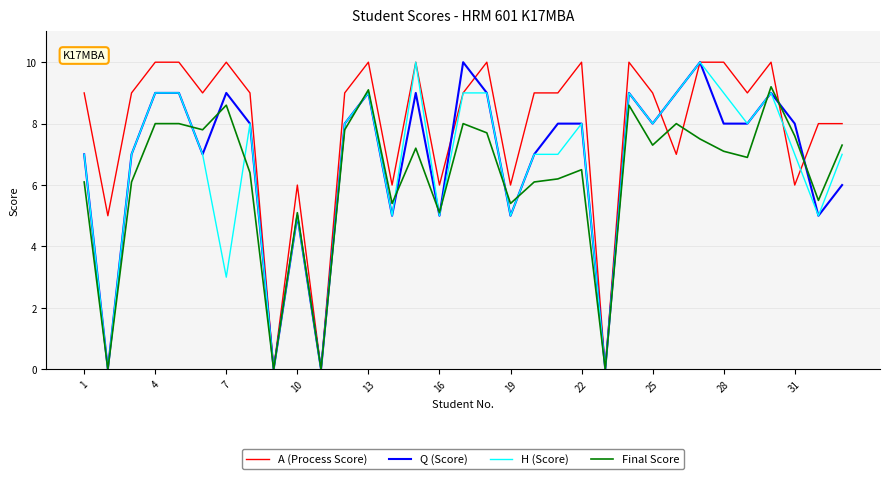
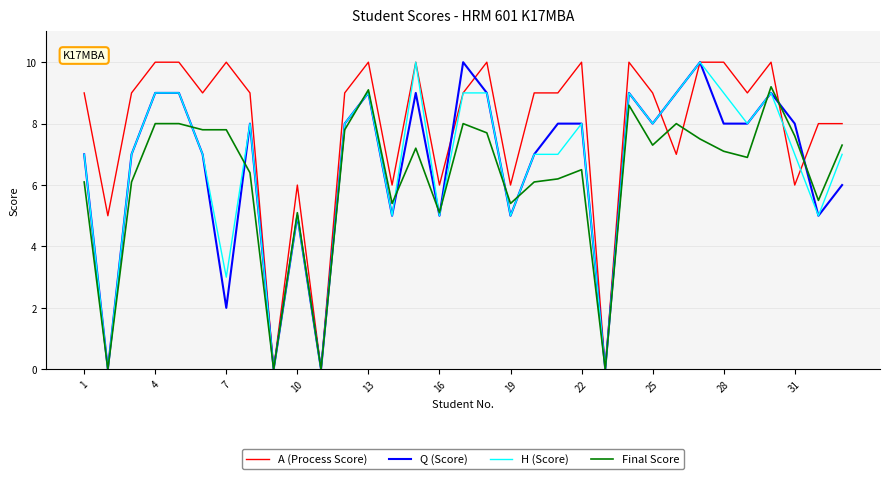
Q (Score), 7: 9 -> 2
Final Score, 7: 8.6 -> 7.8
